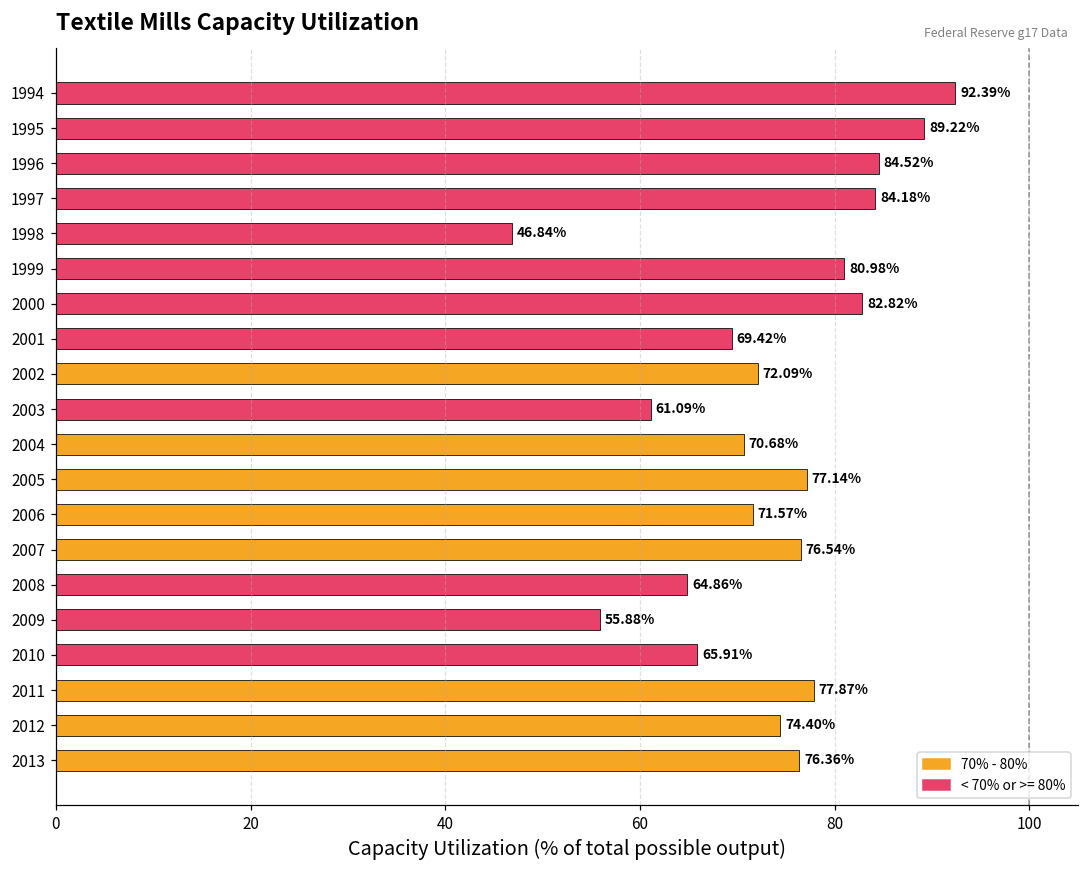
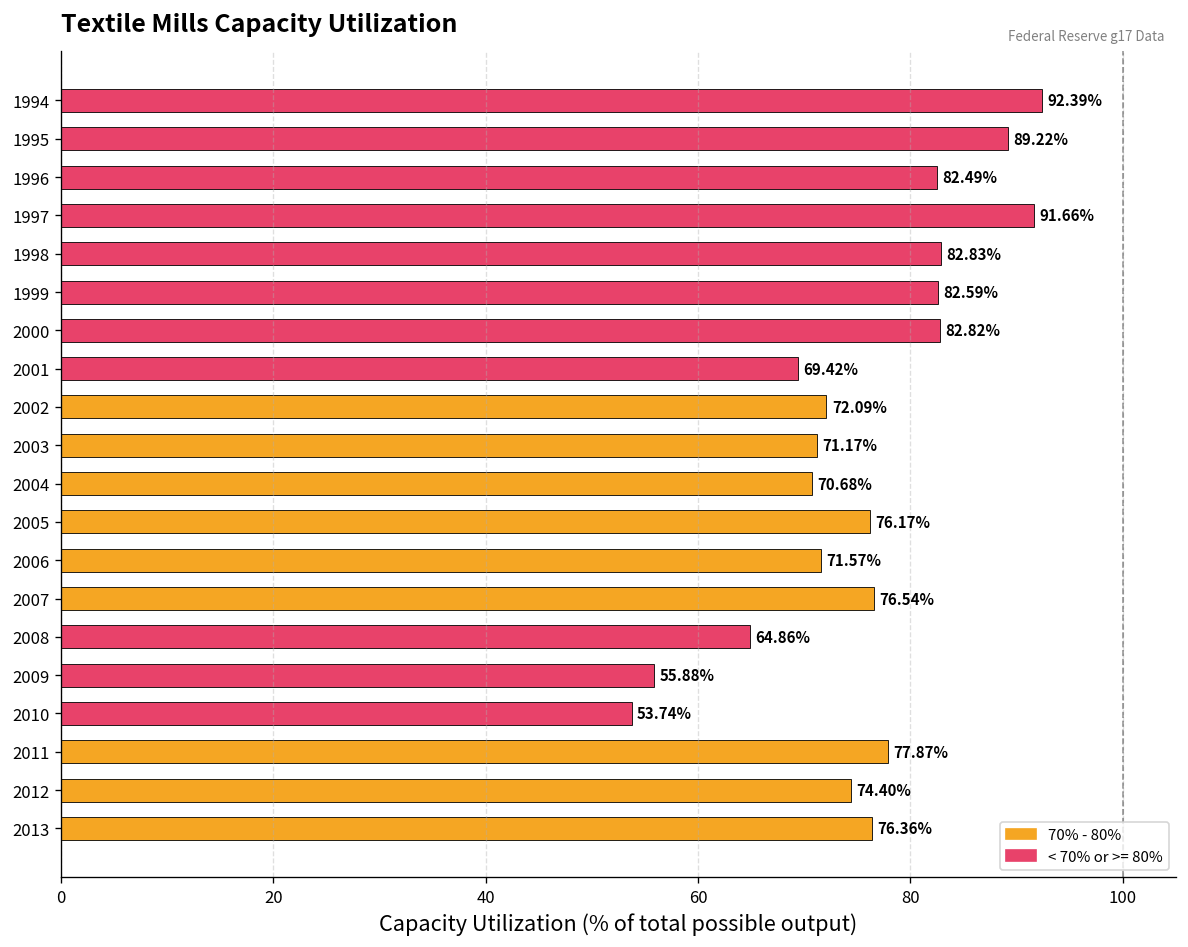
1996: 84.52% -> 82.49%
1997: 84.18% -> 91.66%
1998: 46.84% -> 82.83%
1999: 80.98% -> 82.59%
2003: 61.09% -> 71.17%
2005: 77.14% -> 76.17%
2010: 65.91% -> 53.74%
